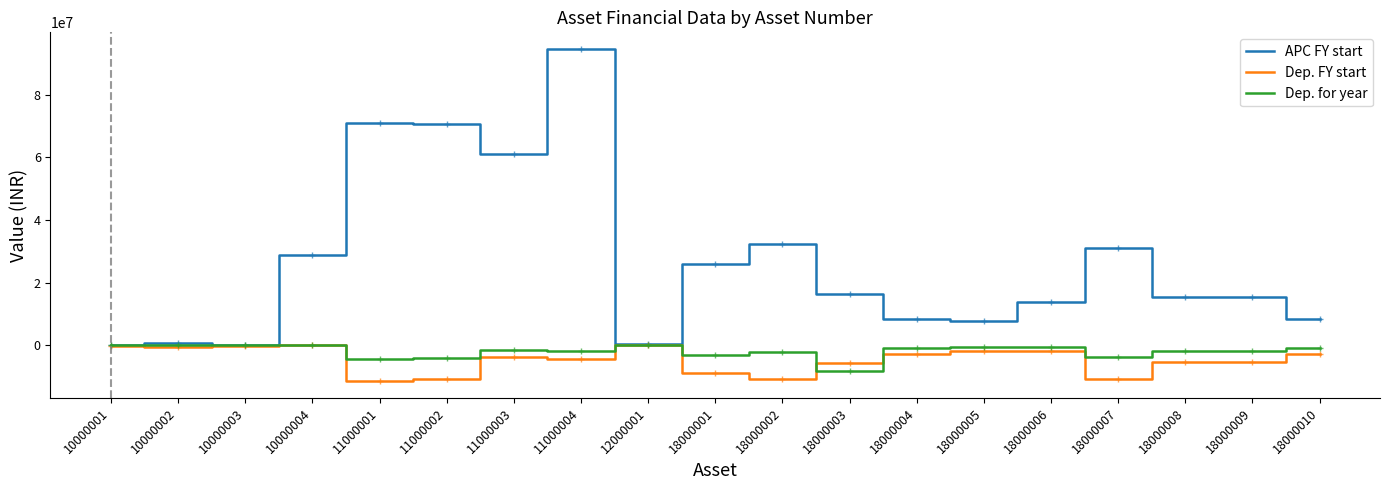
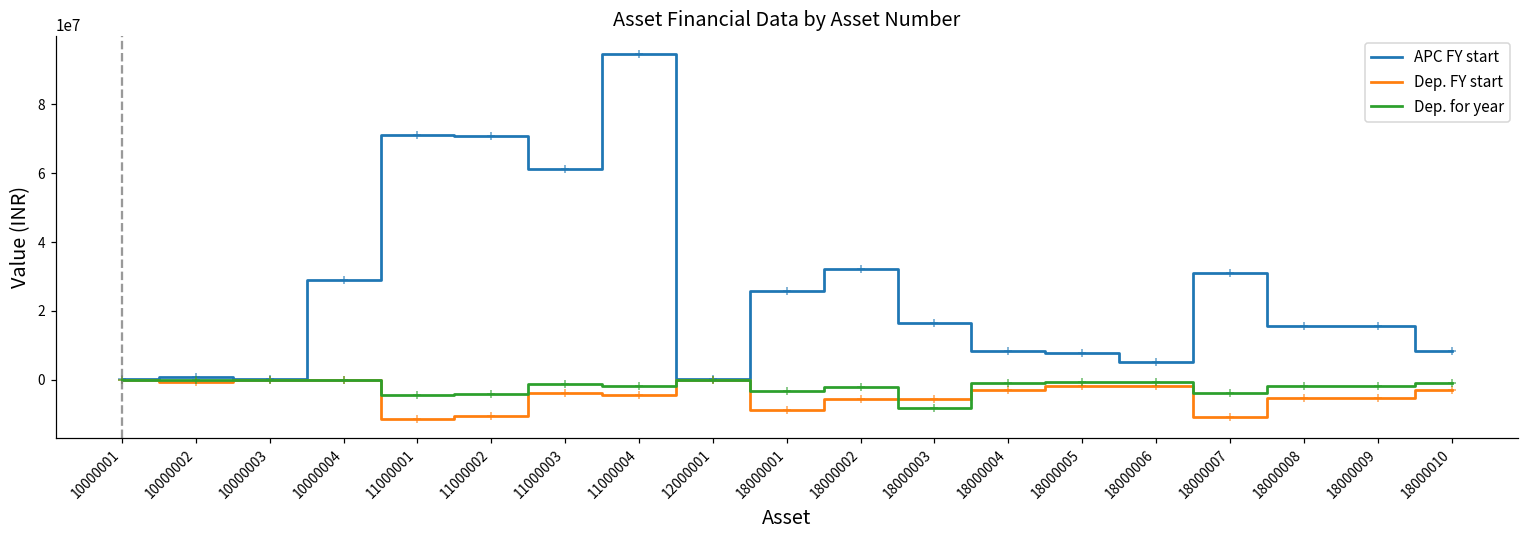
Dep. FY start, 18000002: -11000000 -> -6000000
APC FY start, 18000006: 14000000 -> 5000000
